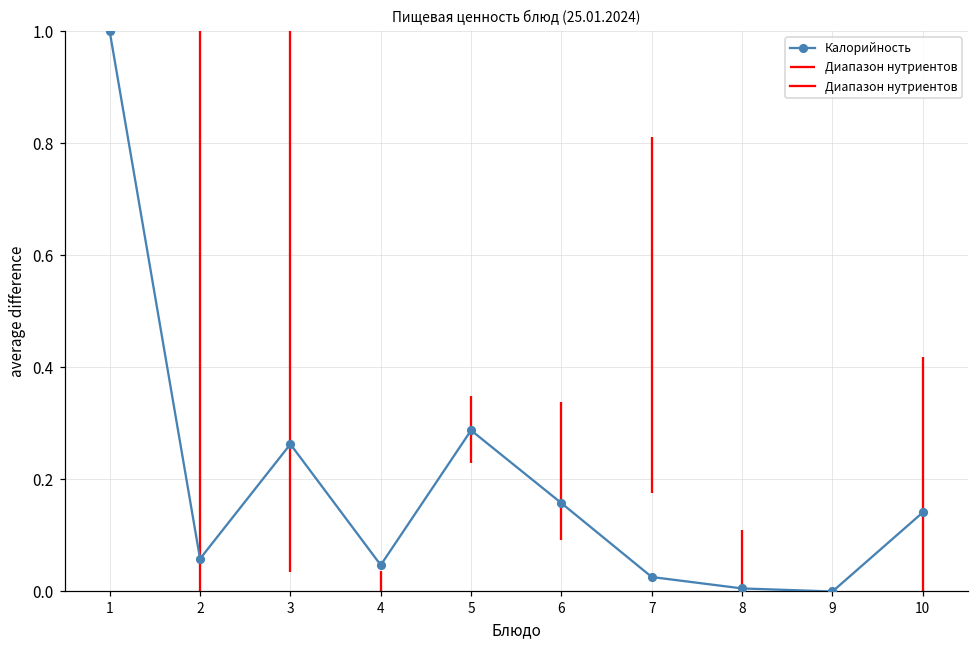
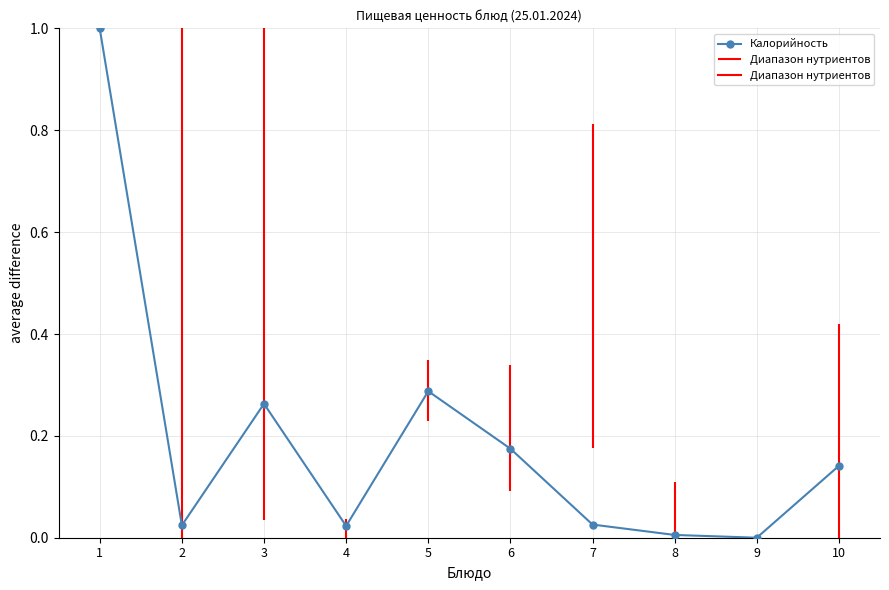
2: 0.06 -> 0.02
4: 0.05 -> 0.02
6: 0.16 -> 0.17
